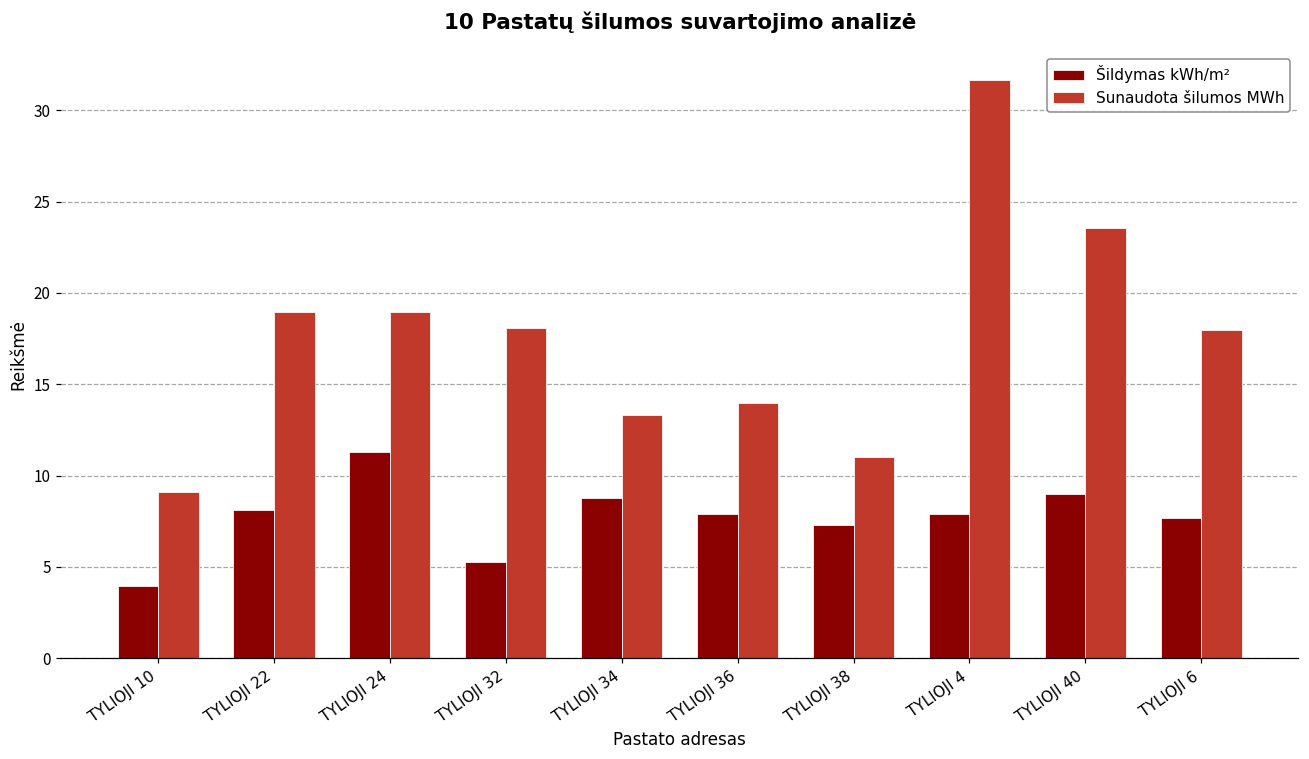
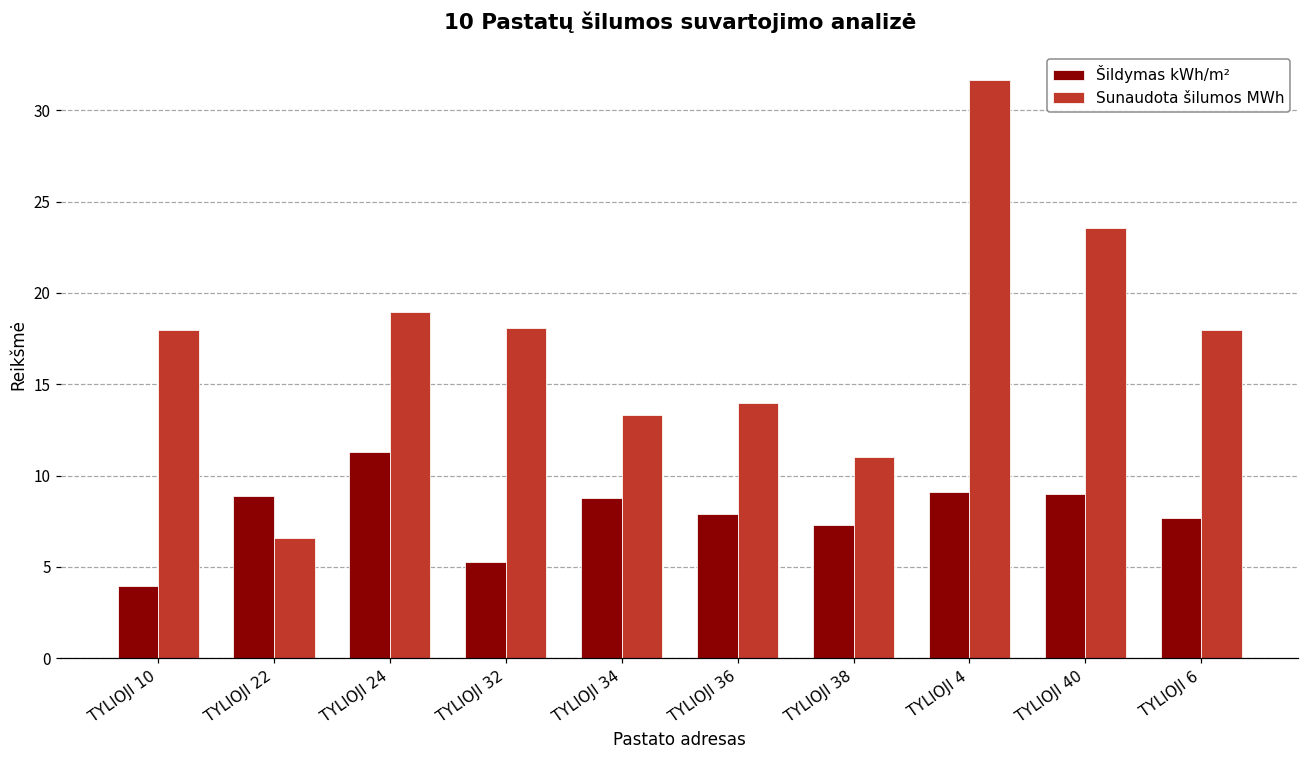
Sunaudota šilumos MWh, TYLIOJI 10: 9.1 -> 18.0
Šildymas kWh/m², TYLIOJI 22: 8.1 -> 8.9
Sunaudota šilumos MWh, TYLIOJI 22: 19.0 -> 6.6
Šildymas kWh/m², TYLIOJI 4: 7.9 -> 9.1
